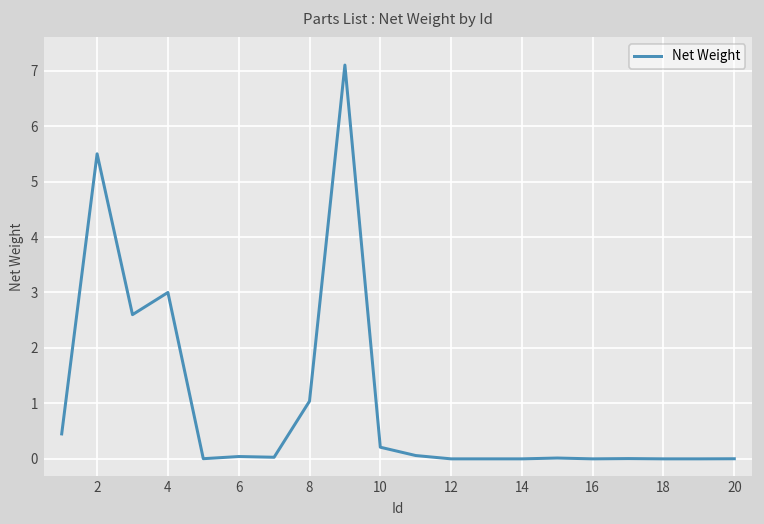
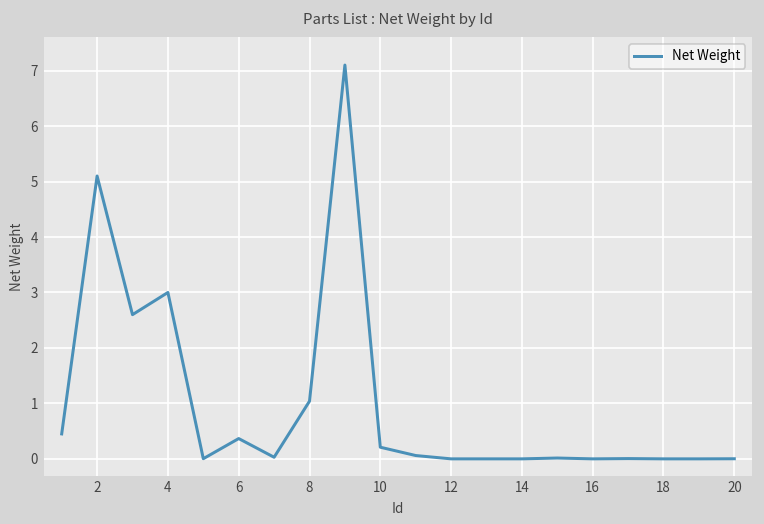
2: 5.5 -> 5.1
6: 0.0 -> 0.4
